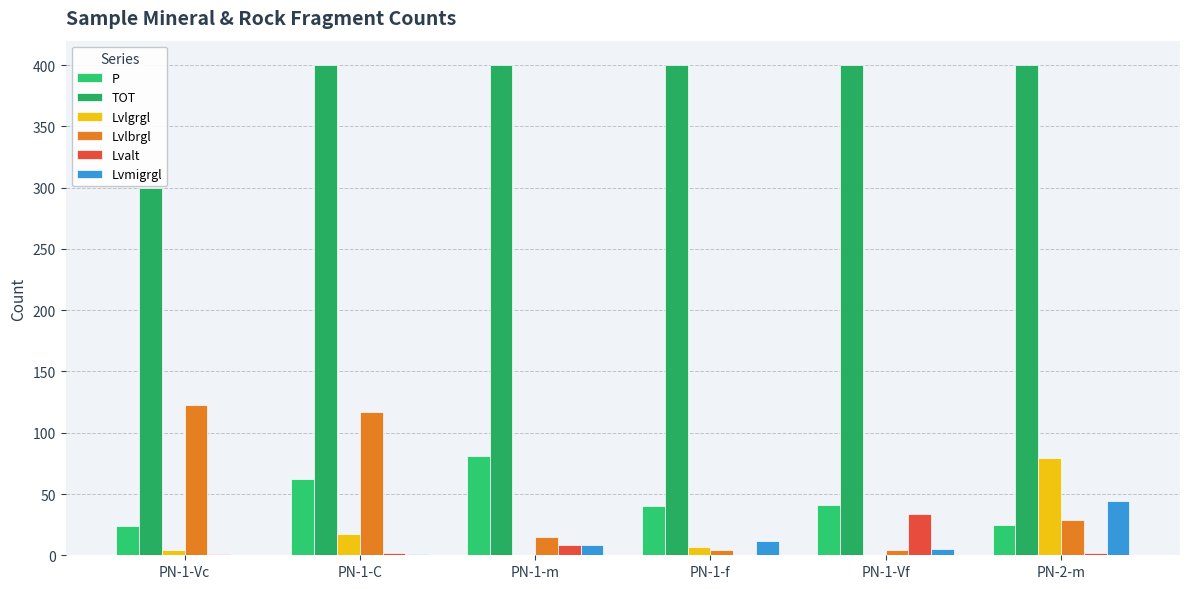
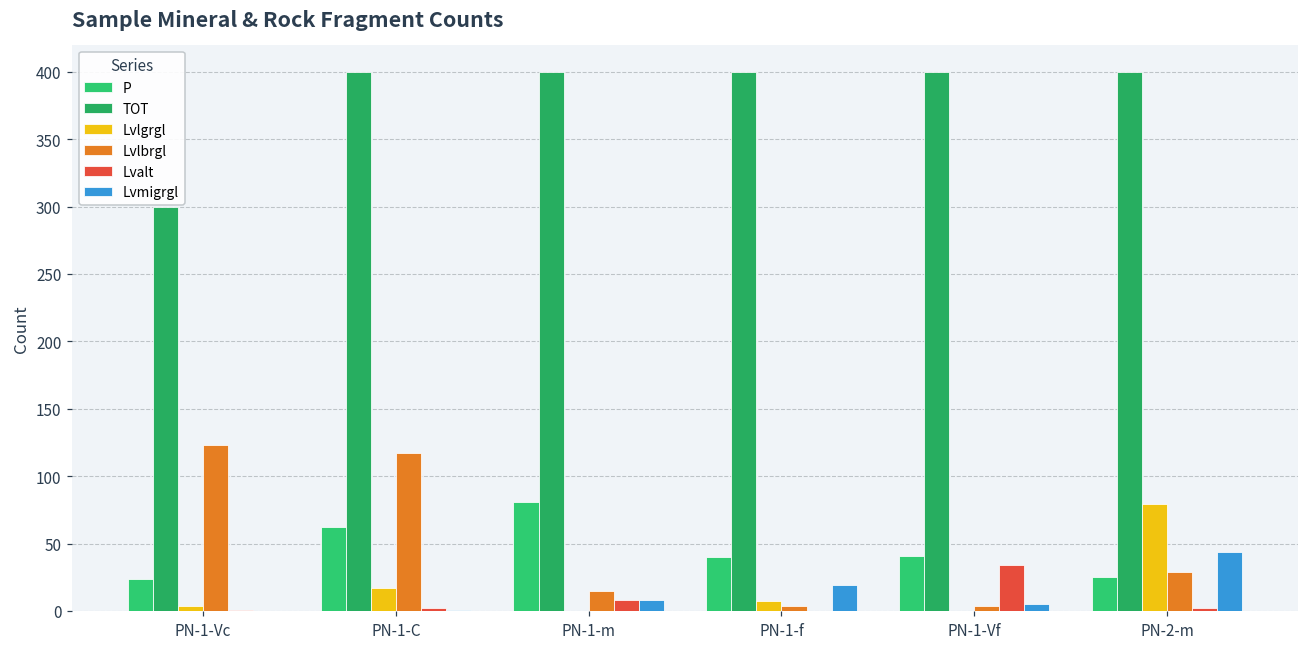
Lvmigrgl, PN-1-f: 12 -> 19
